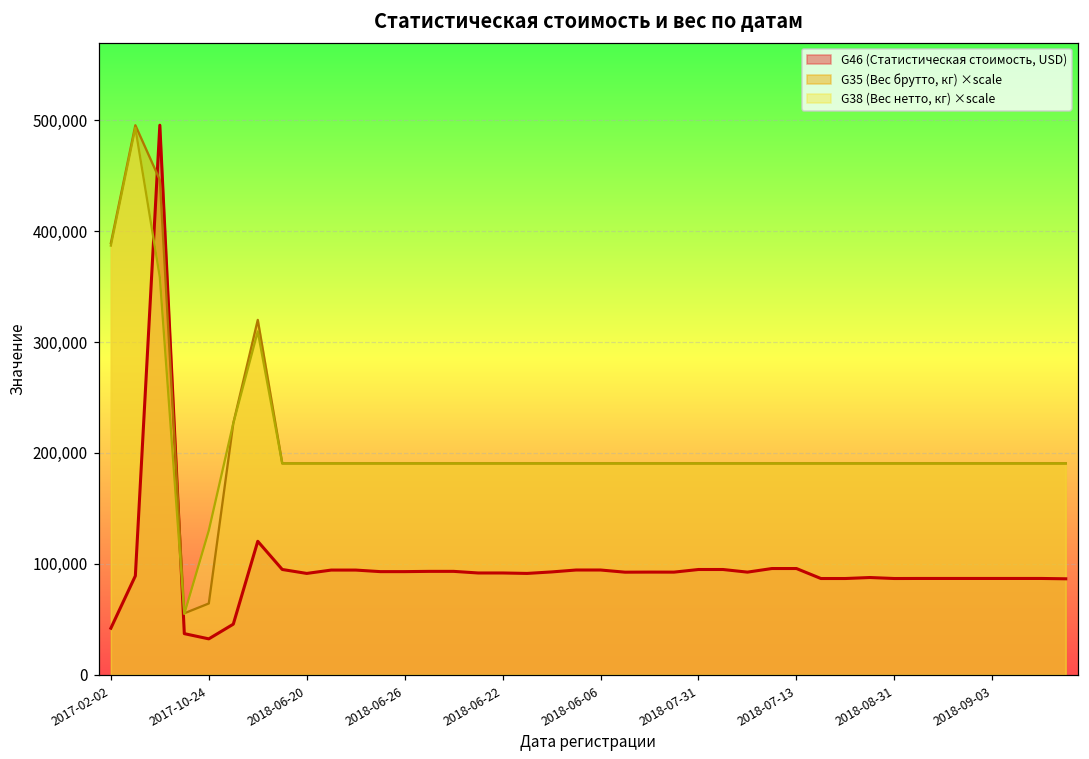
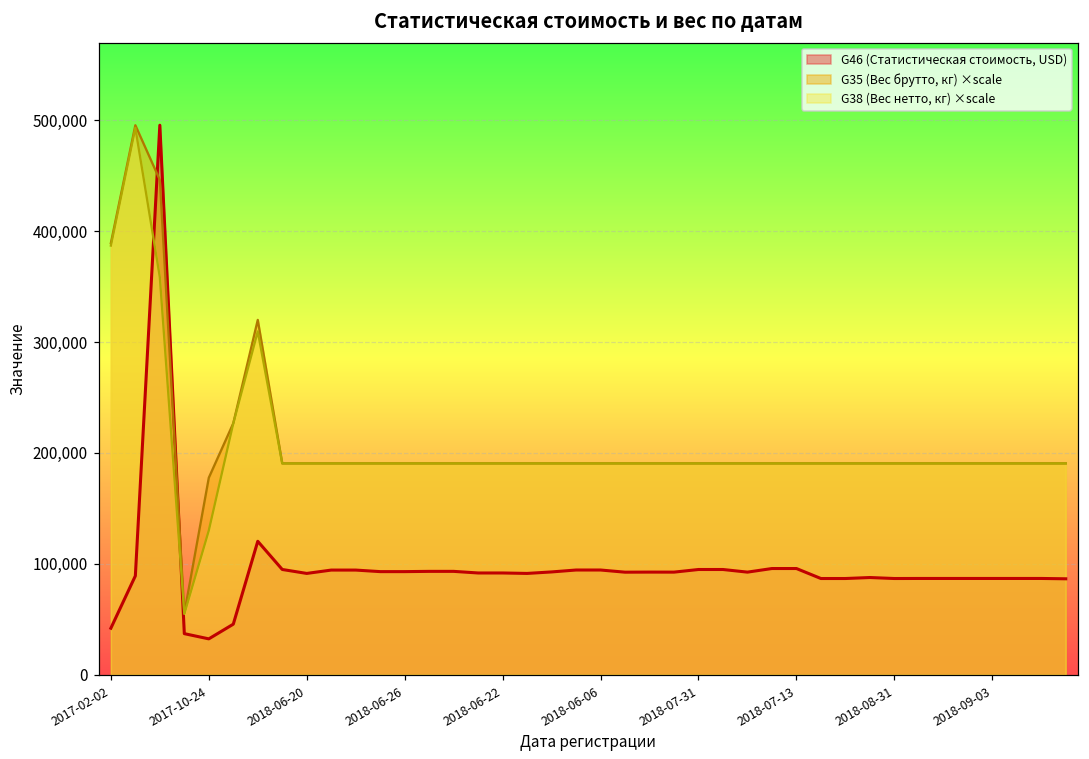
G35 (Вес брутто, кг) ×scale, 2017-10-24: 64,000 -> 178,000
